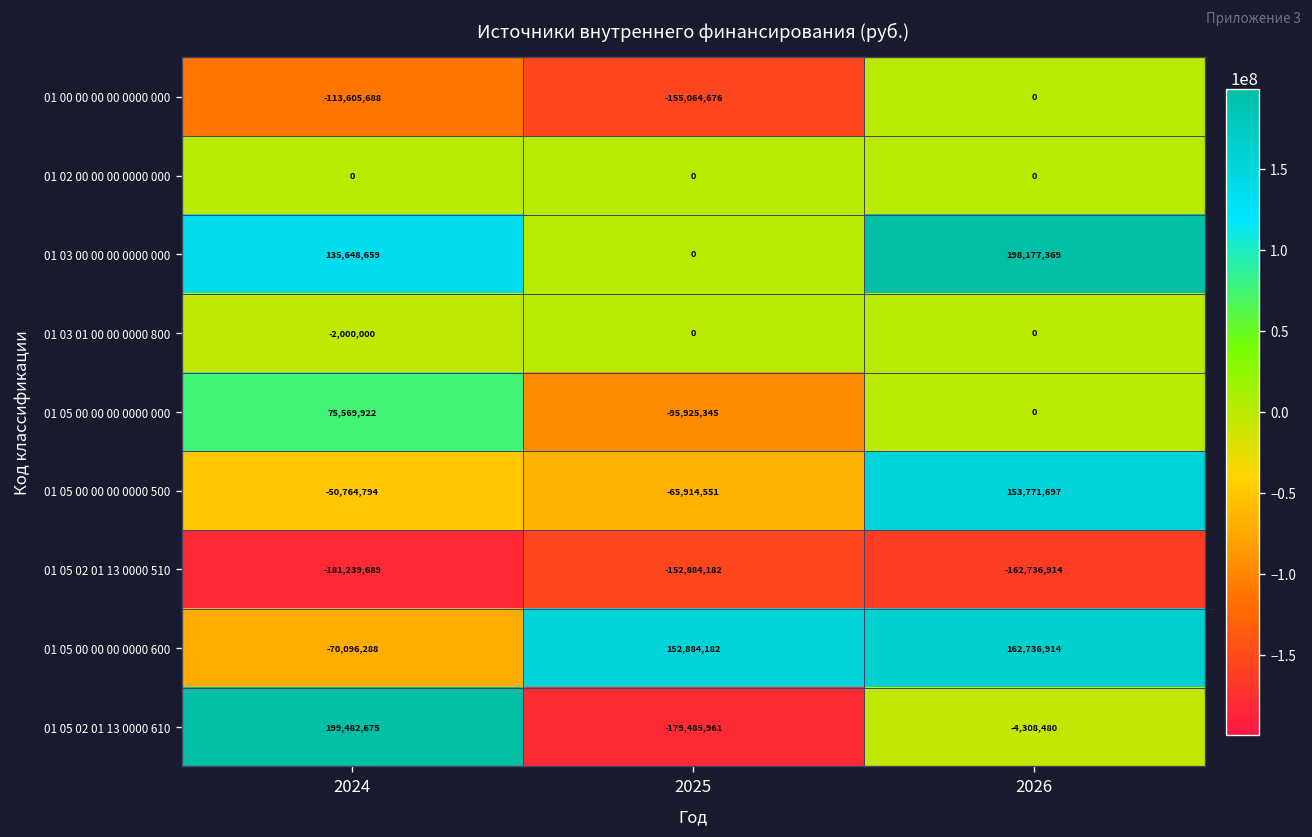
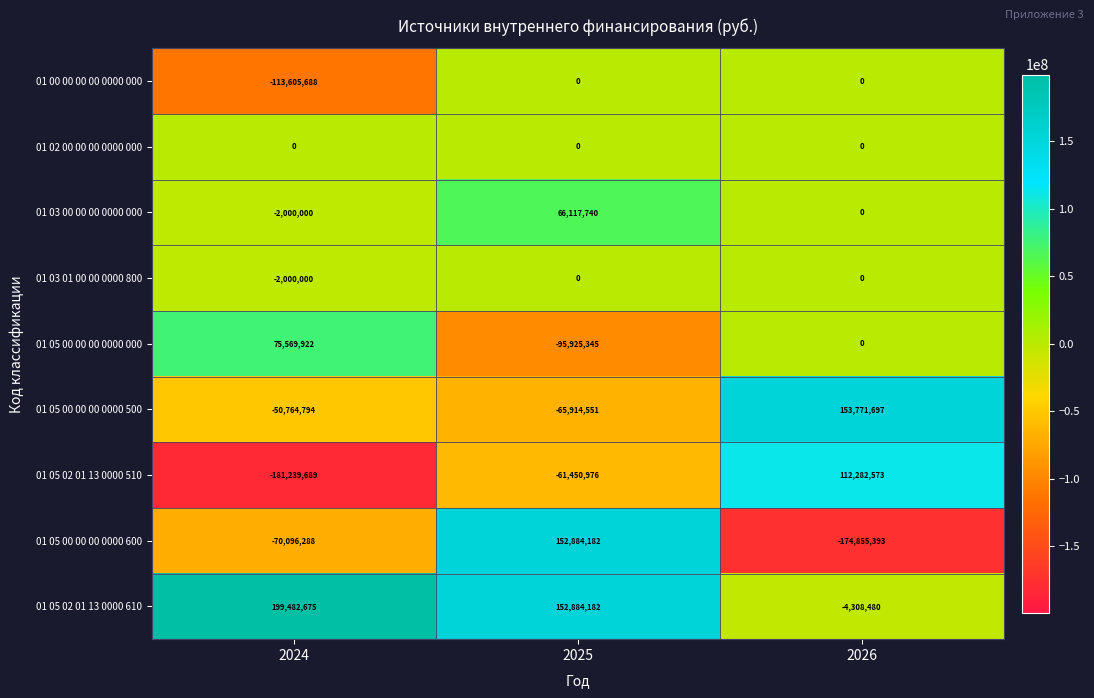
01 00 00 00 00 0000 000, 2025: -155,064,676 -> 0
01 03 00 00 00 0000 000, 2024: 135,648,659 -> -2,000,000
01 03 00 00 00 0000 000, 2025: 0 -> 66,117,740
01 03 00 00 00 0000 000, 2026: 198,177,369 -> 0
01 05 02 01 13 0000 510, 2025: -152,884,182 -> -61,450,976
01 05 02 01 13 0000 510, 2026: -162,736,914 -> 112,282,573
01 05 00 00 00 0000 600, 2026: 162,736,914 -> -174,855,393
01 05 02 01 13 0000 610, 2025: -179,485,961 -> 152,884,182
